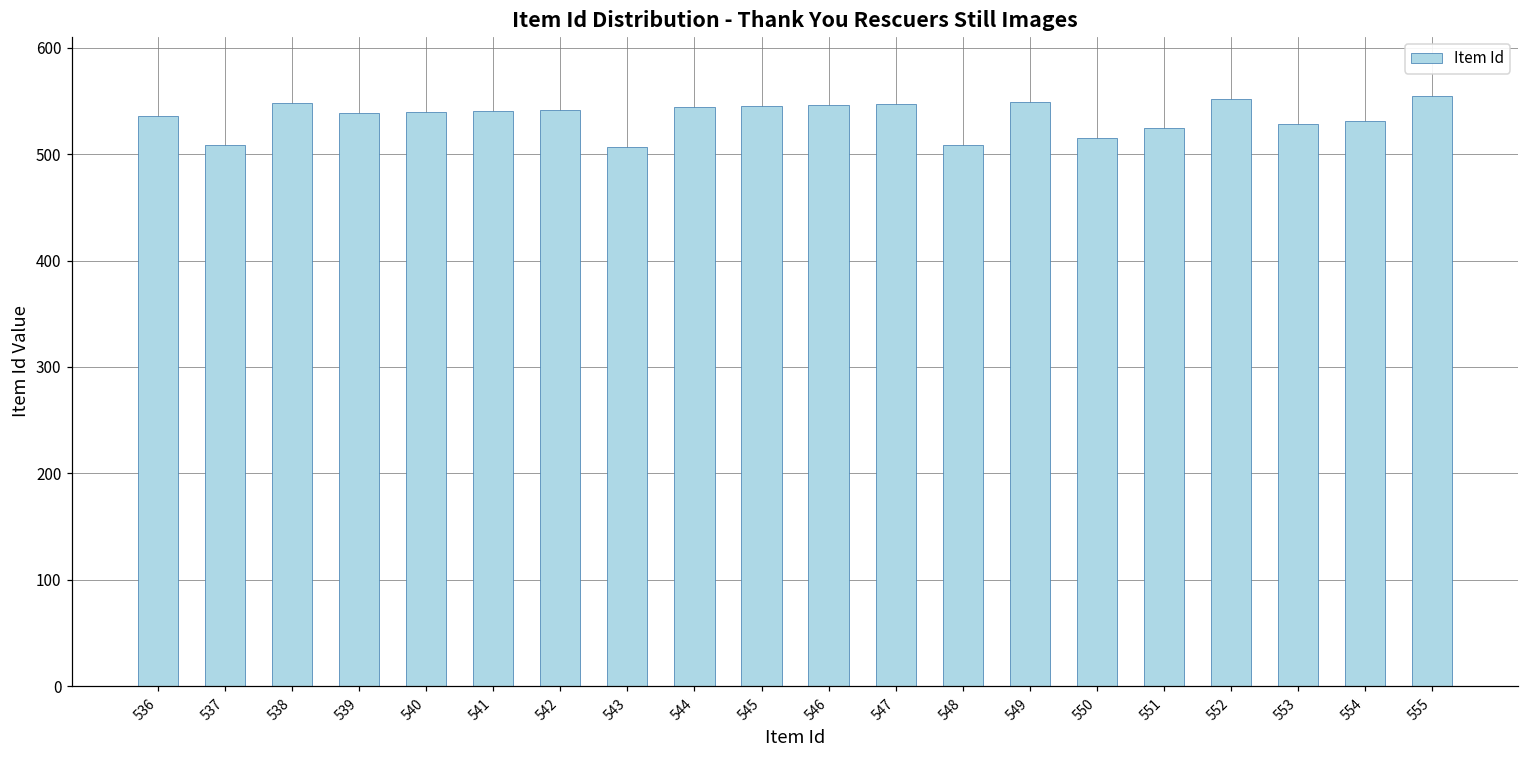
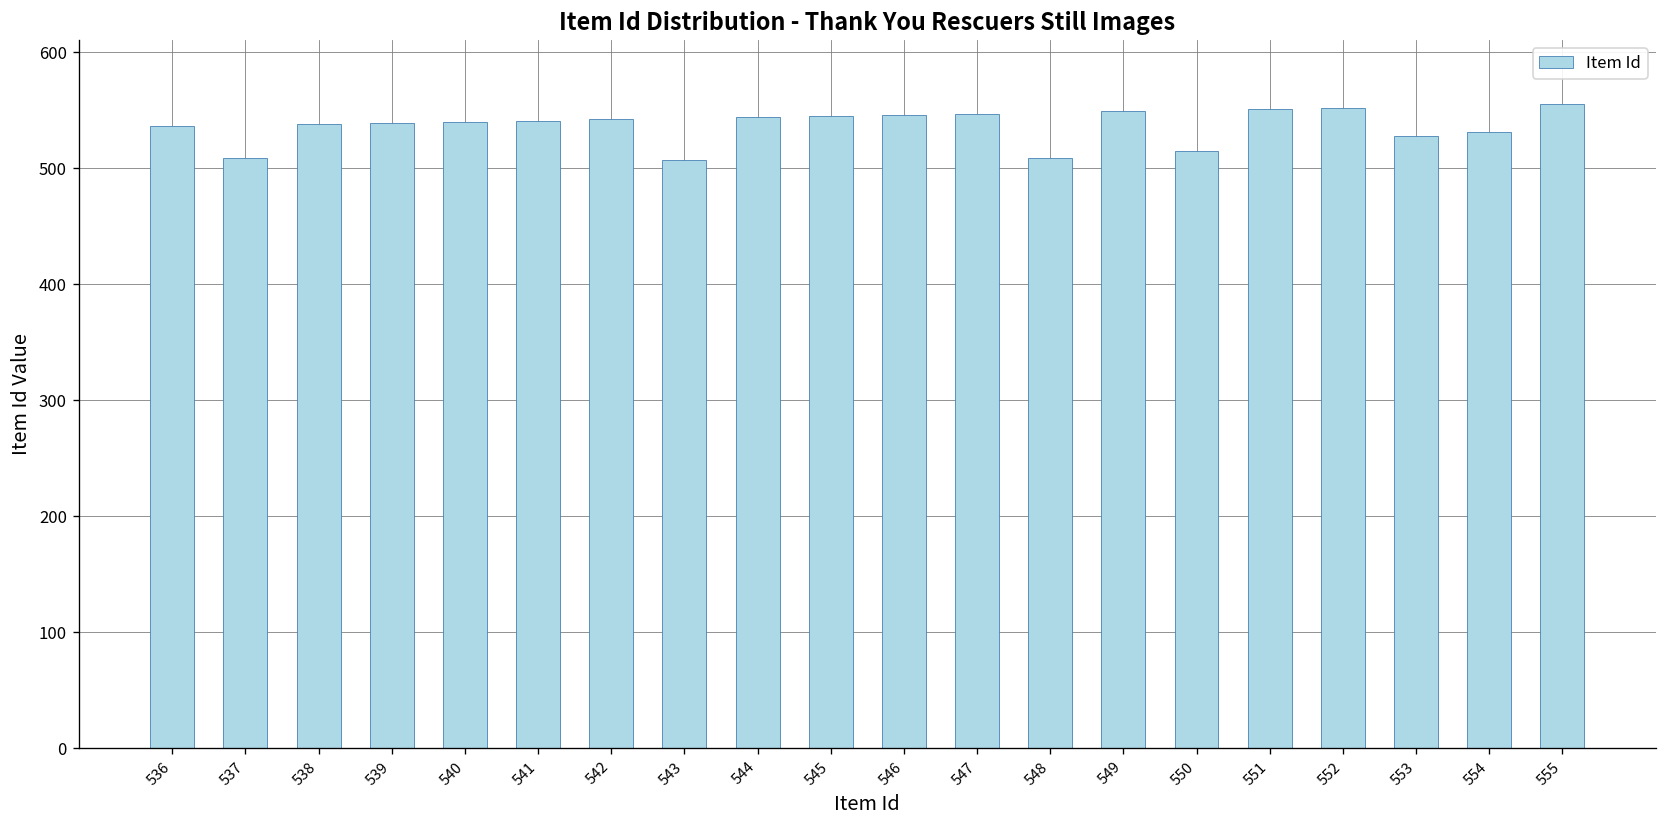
538: 550 -> 540
551: 530 -> 550
